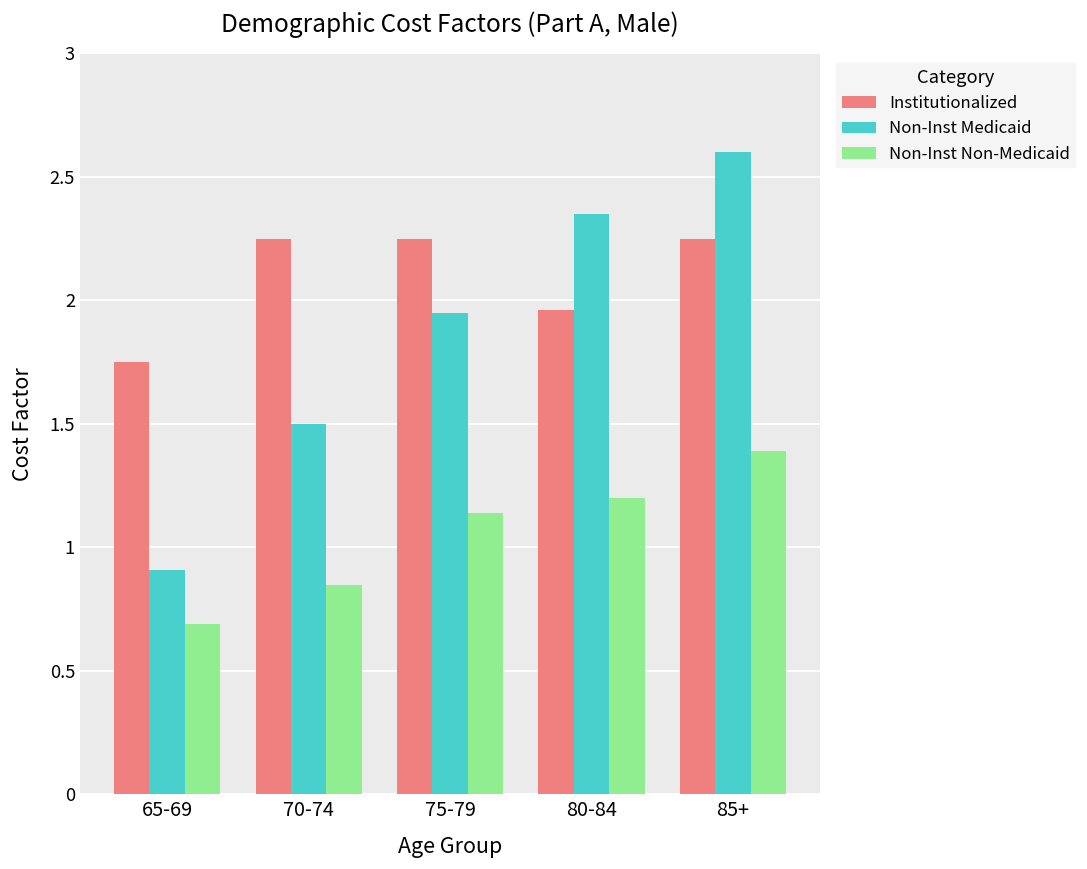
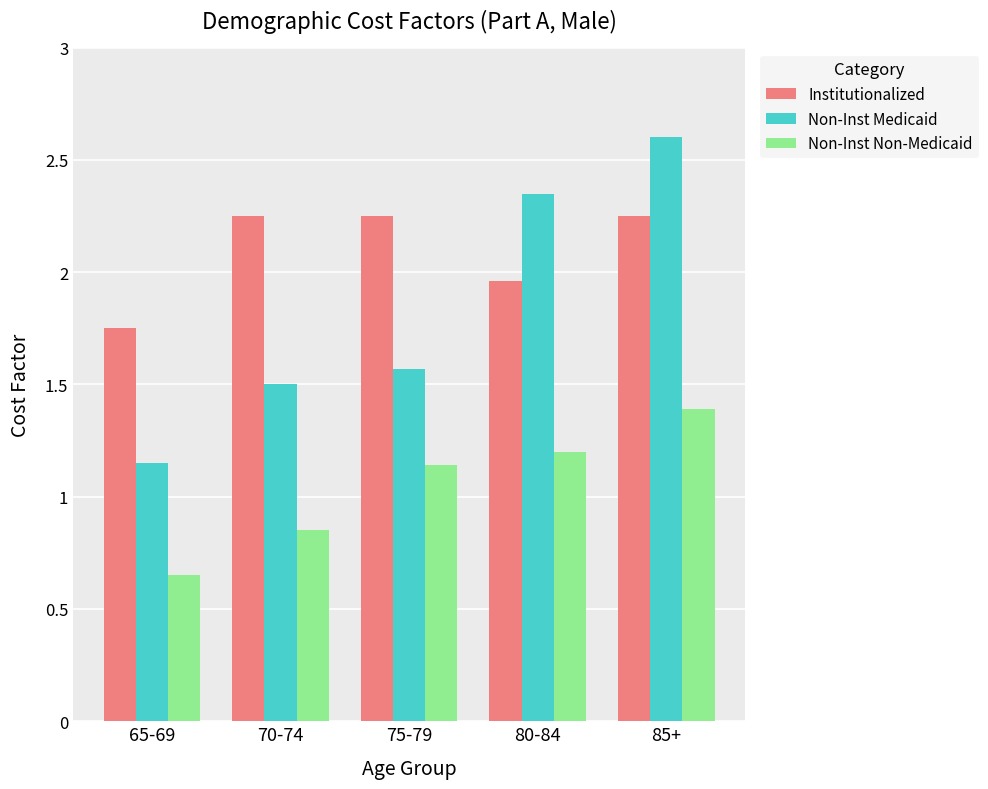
Non-Inst Medicaid, 65-69: 0.91 -> 1.15
Non-Inst Non-Medicaid, 65-69: 0.69 -> 0.65
Non-Inst Medicaid, 75-79: 1.95 -> 1.57
